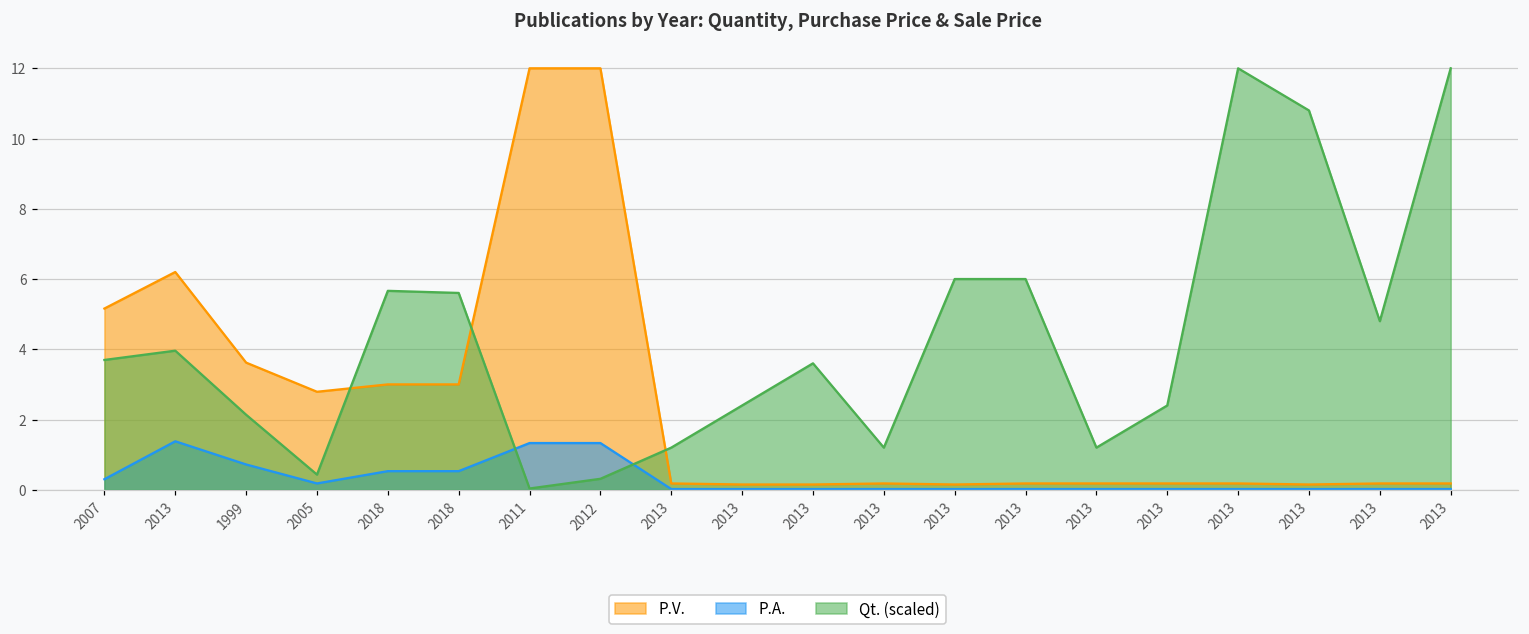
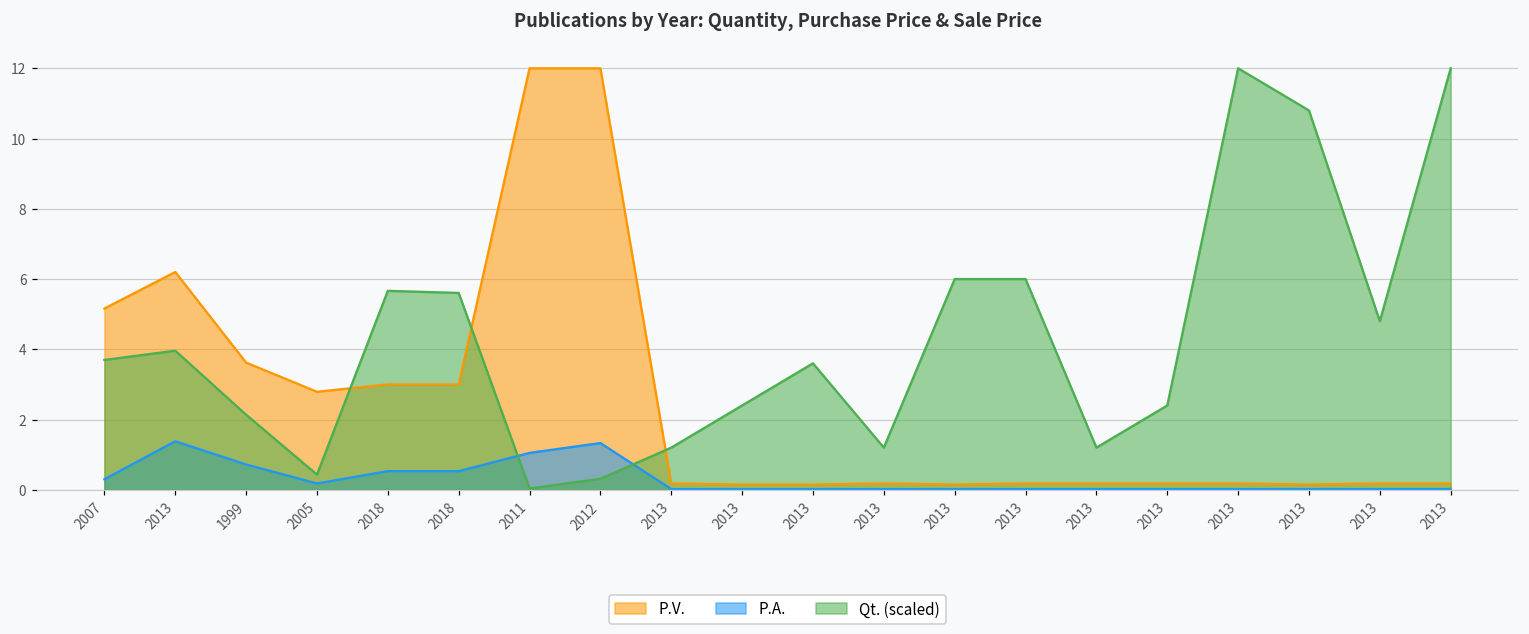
P.A., 2011: 1.3 -> 1.1
